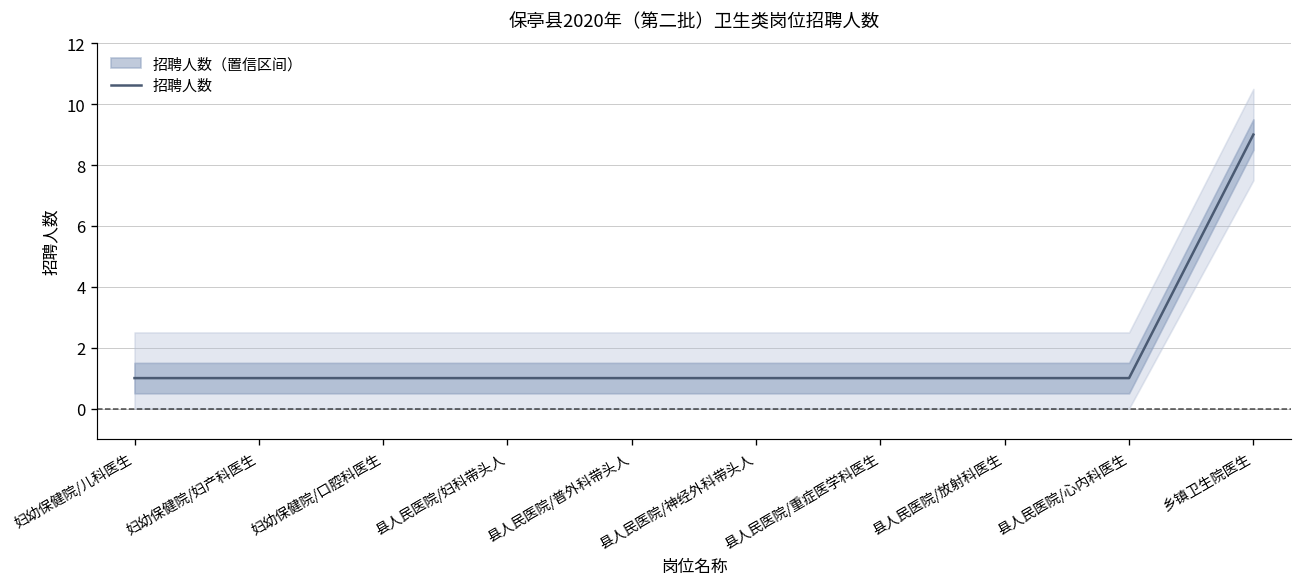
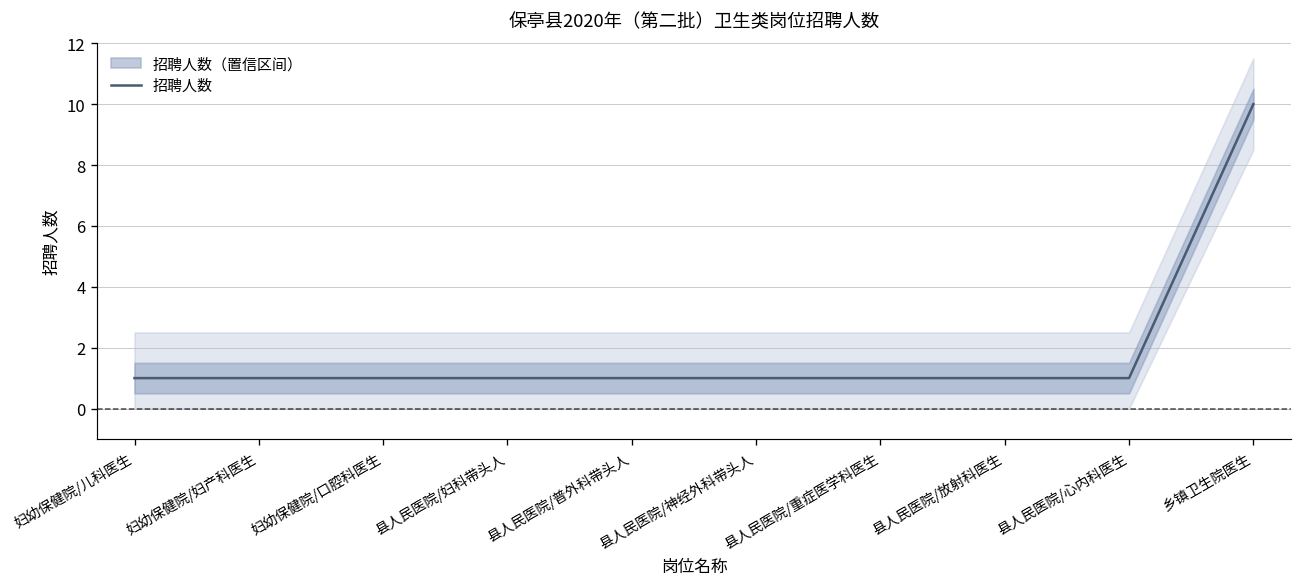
招聘人数, 乡镇卫生院医生: 9 -> 10
